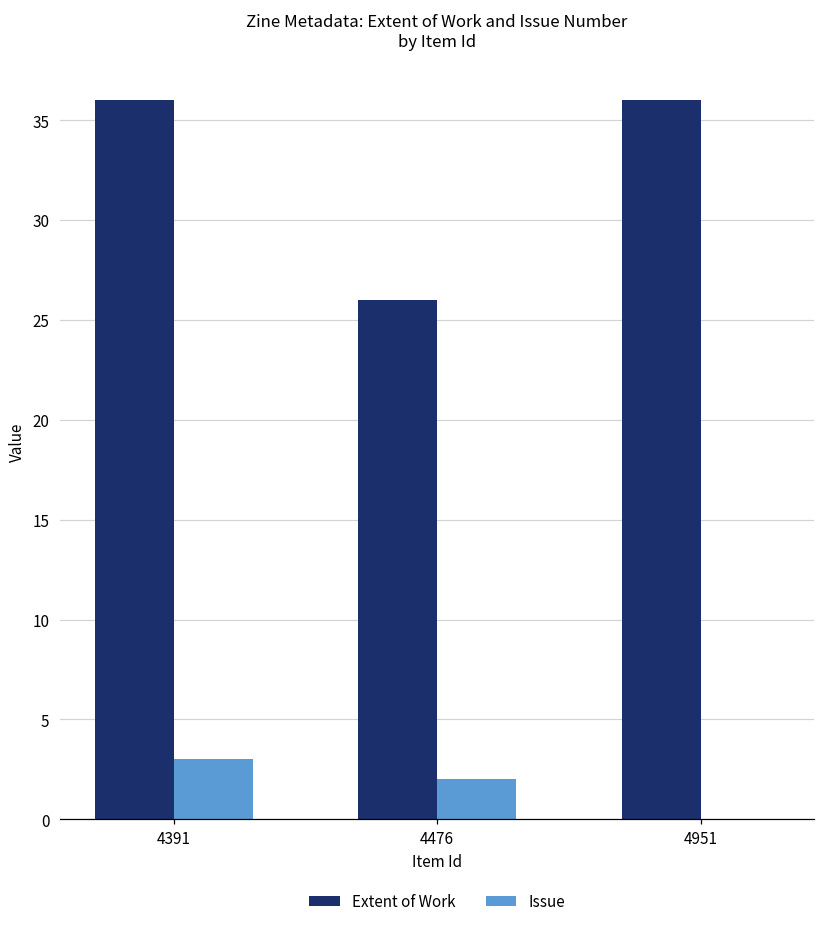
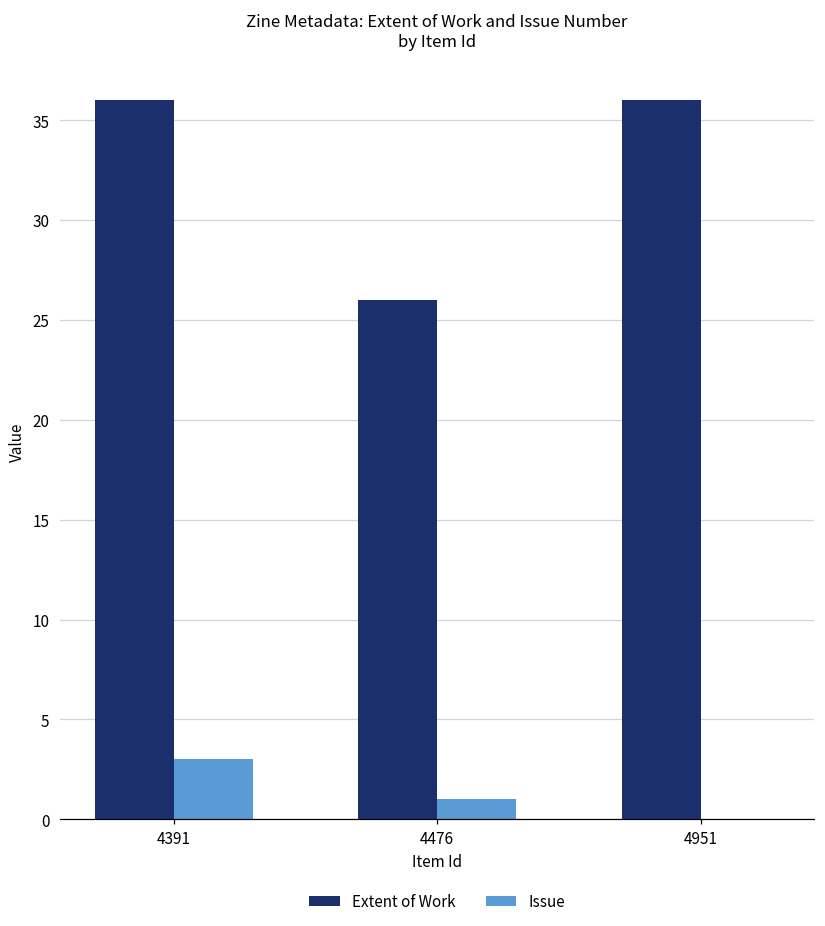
Issue, 4476: 2 -> 1
